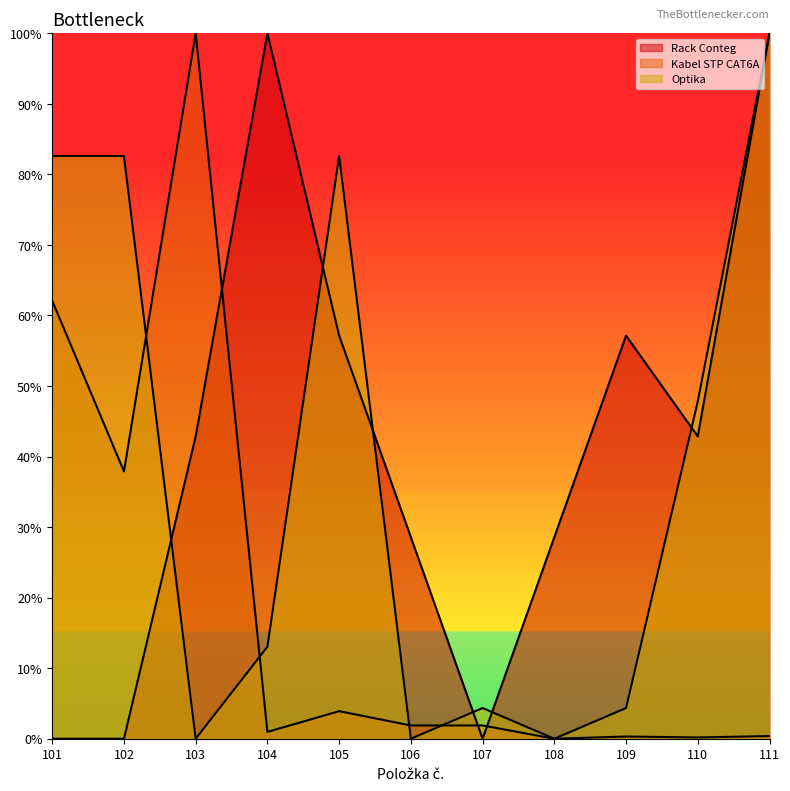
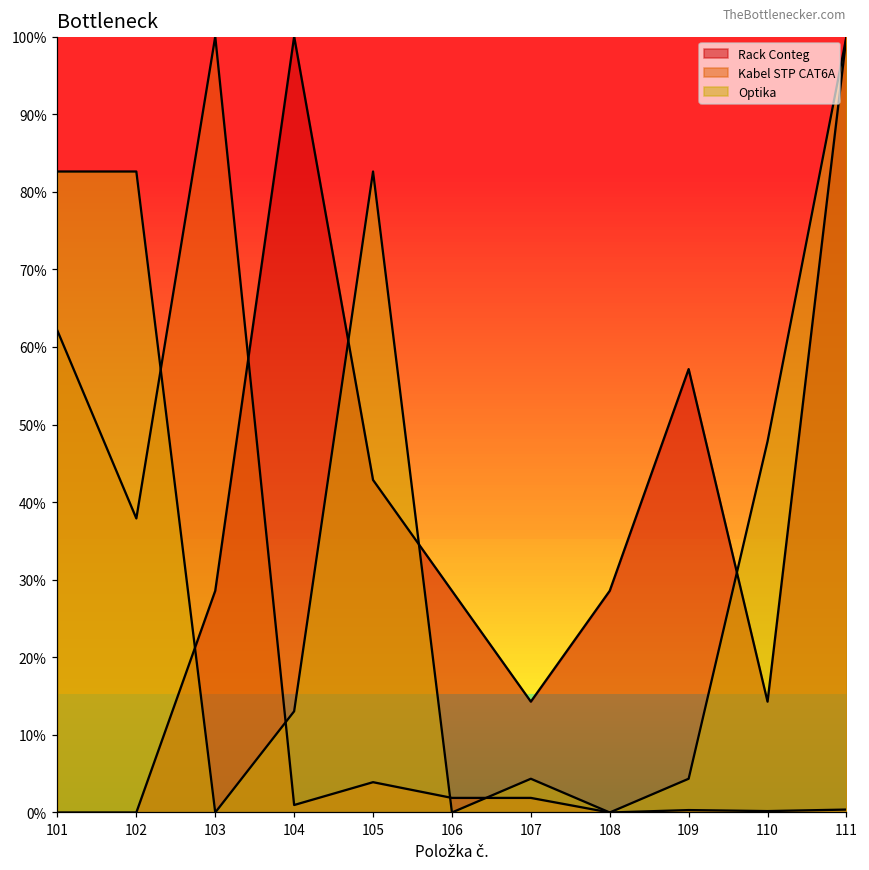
Rack Conteg, 103: 43% -> 29%
Rack Conteg, 105: 57% -> 43%
Rack Conteg, 107: 0% -> 14%
Rack Conteg, 110: 43% -> 14%
